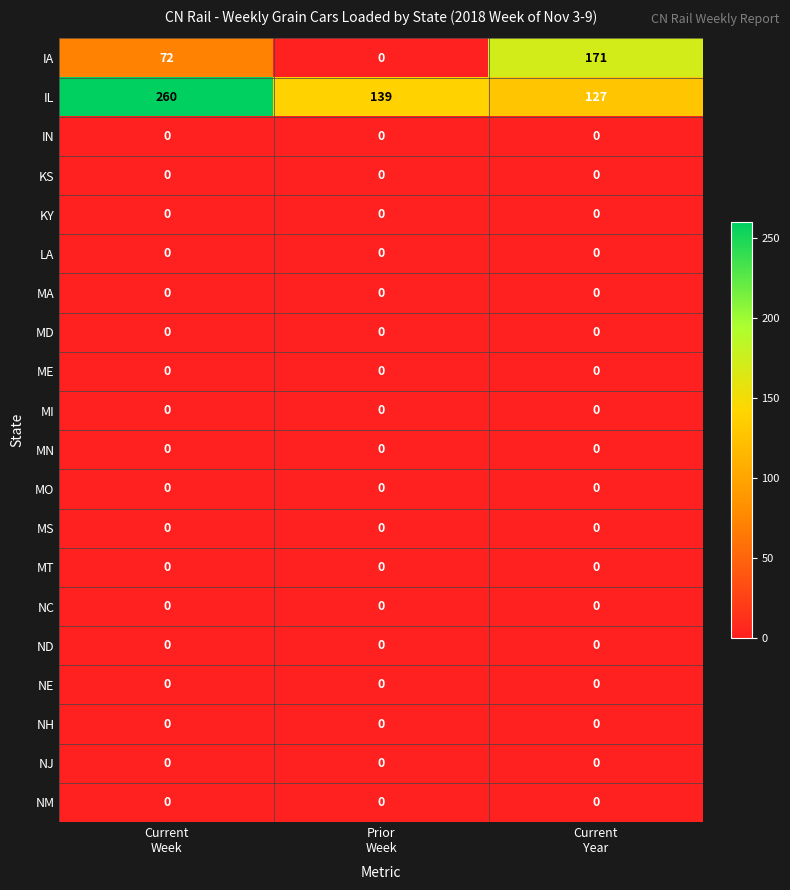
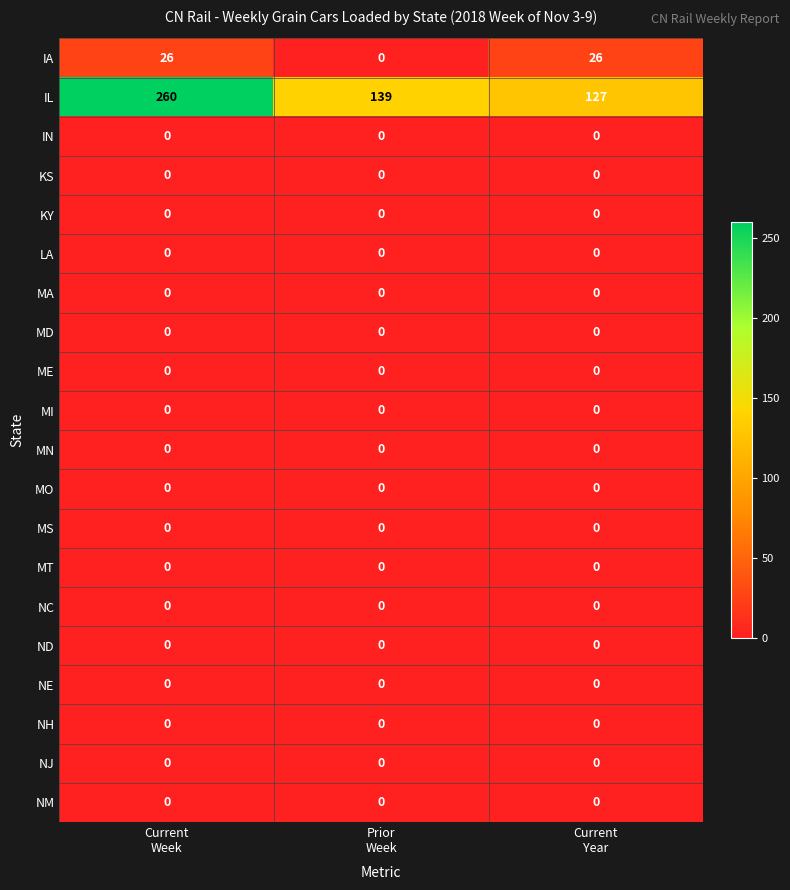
IA, Current Week: 72 -> 26
IA, Current Year: 171 -> 26
